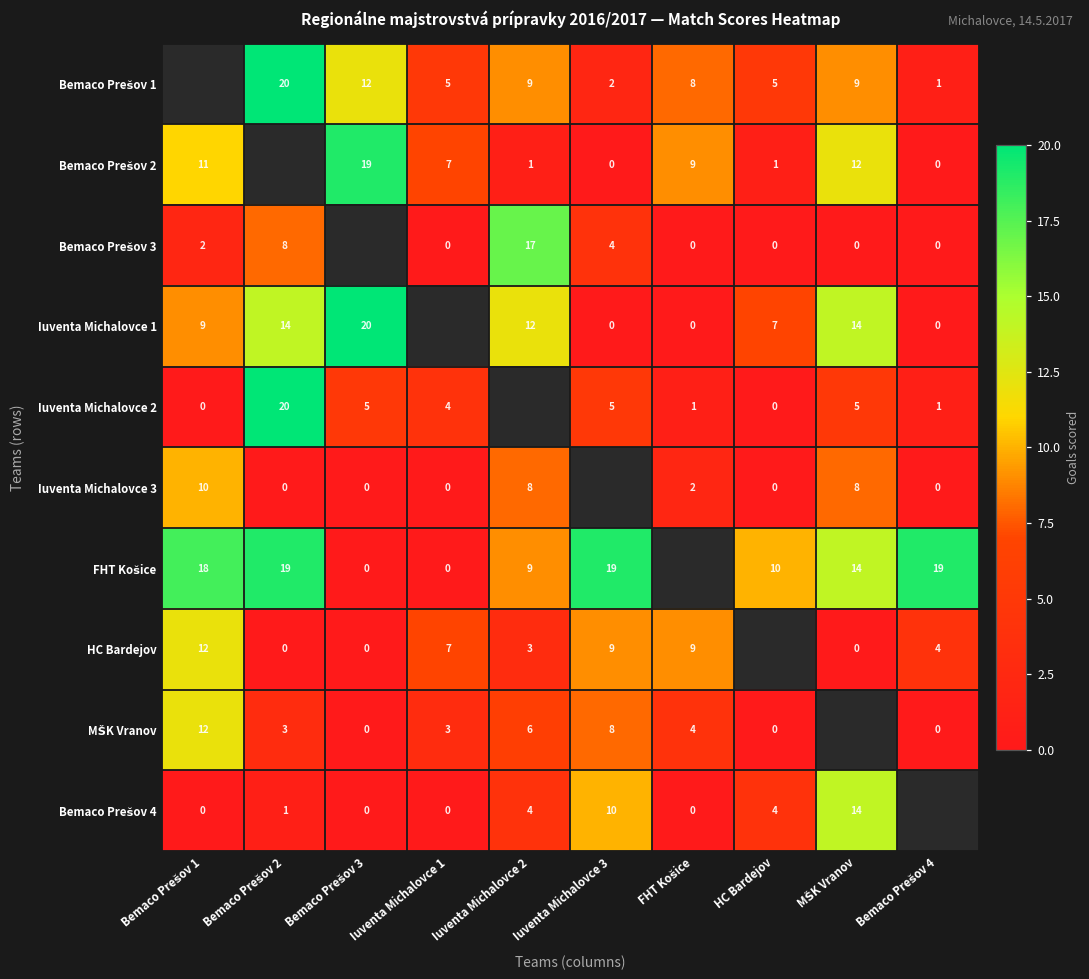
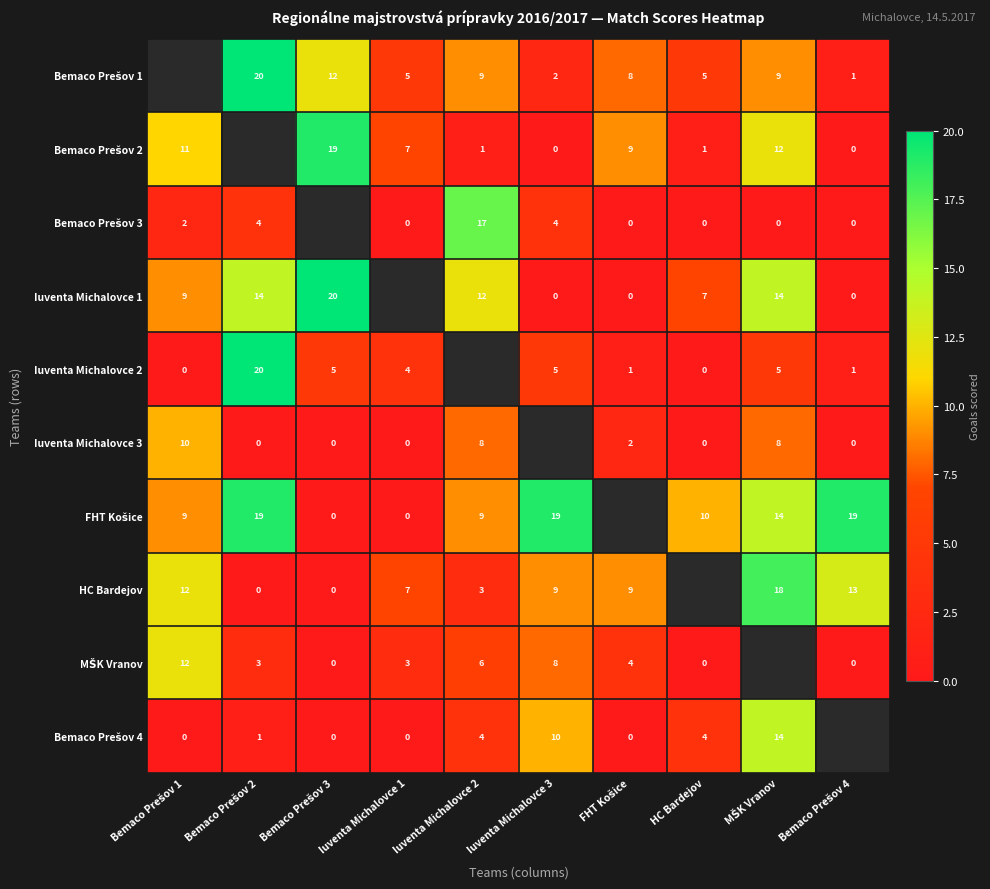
Bemaco Prešov 3, Bemaco Prešov 2: 8 -> 4
FHT Košice, Bemaco Prešov 1: 18 -> 9
HC Bardejov, MŠK Vranov: 0 -> 18
HC Bardejov, Bemaco Prešov 4: 4 -> 13
